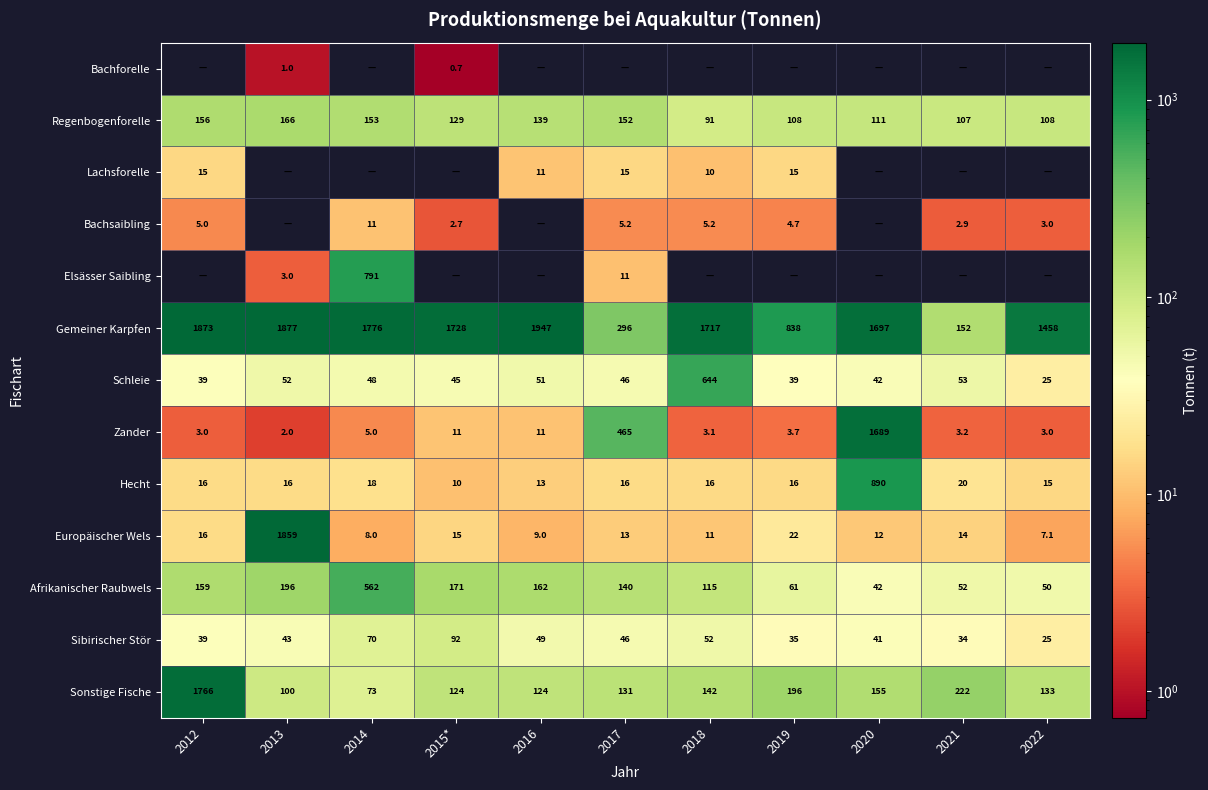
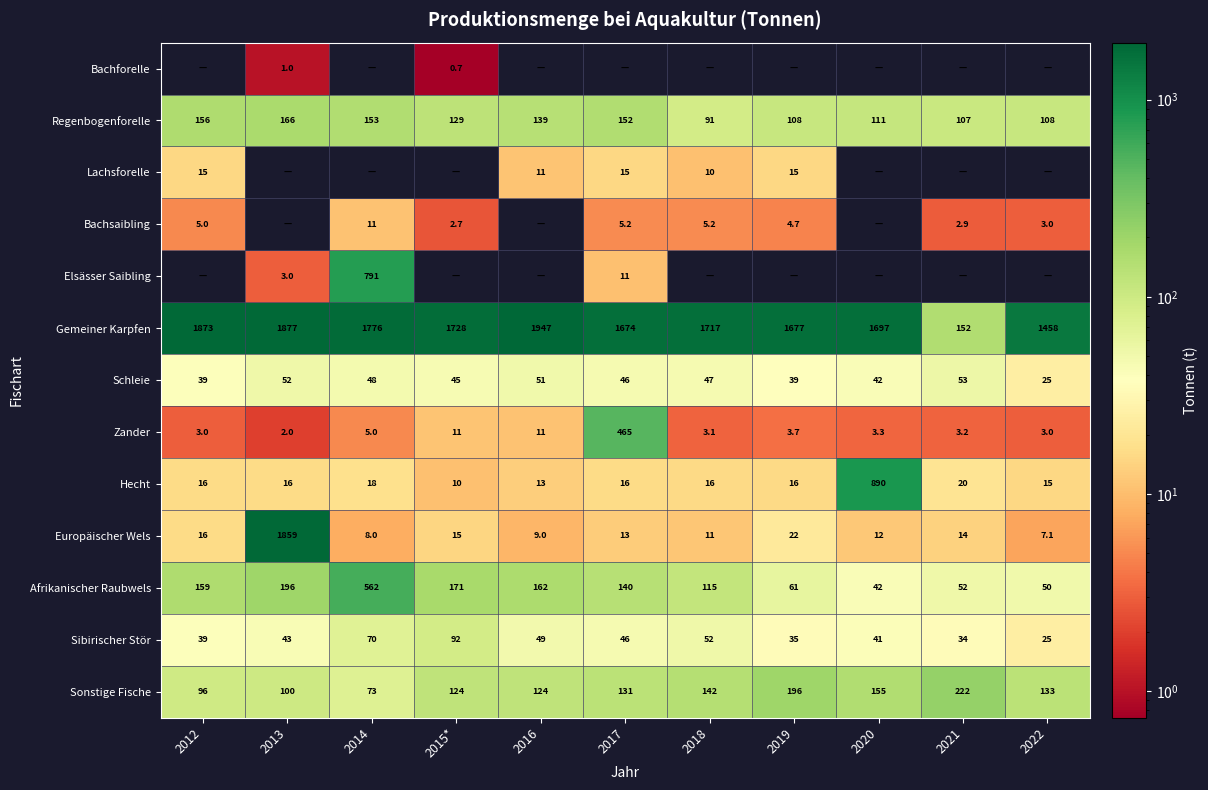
Gemeiner Karpfen, 2017: 296 -> 1674
Gemeiner Karpfen, 2019: 838 -> 1677
Schleie, 2018: 644 -> 47
Zander, 2020: 1689 -> 3.3
Sonstige Fische, 2012: 1766 -> 96
